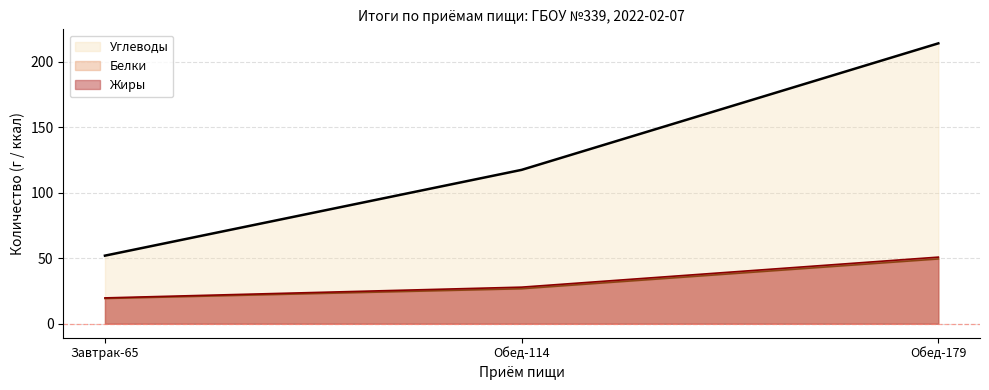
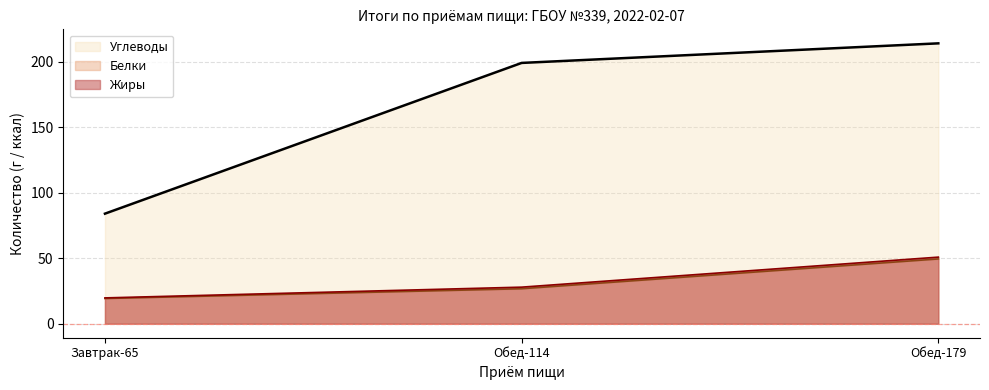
Углеводы, Завтрак-65: 52 -> 84
Углеводы, Обед-114: 118 -> 199
